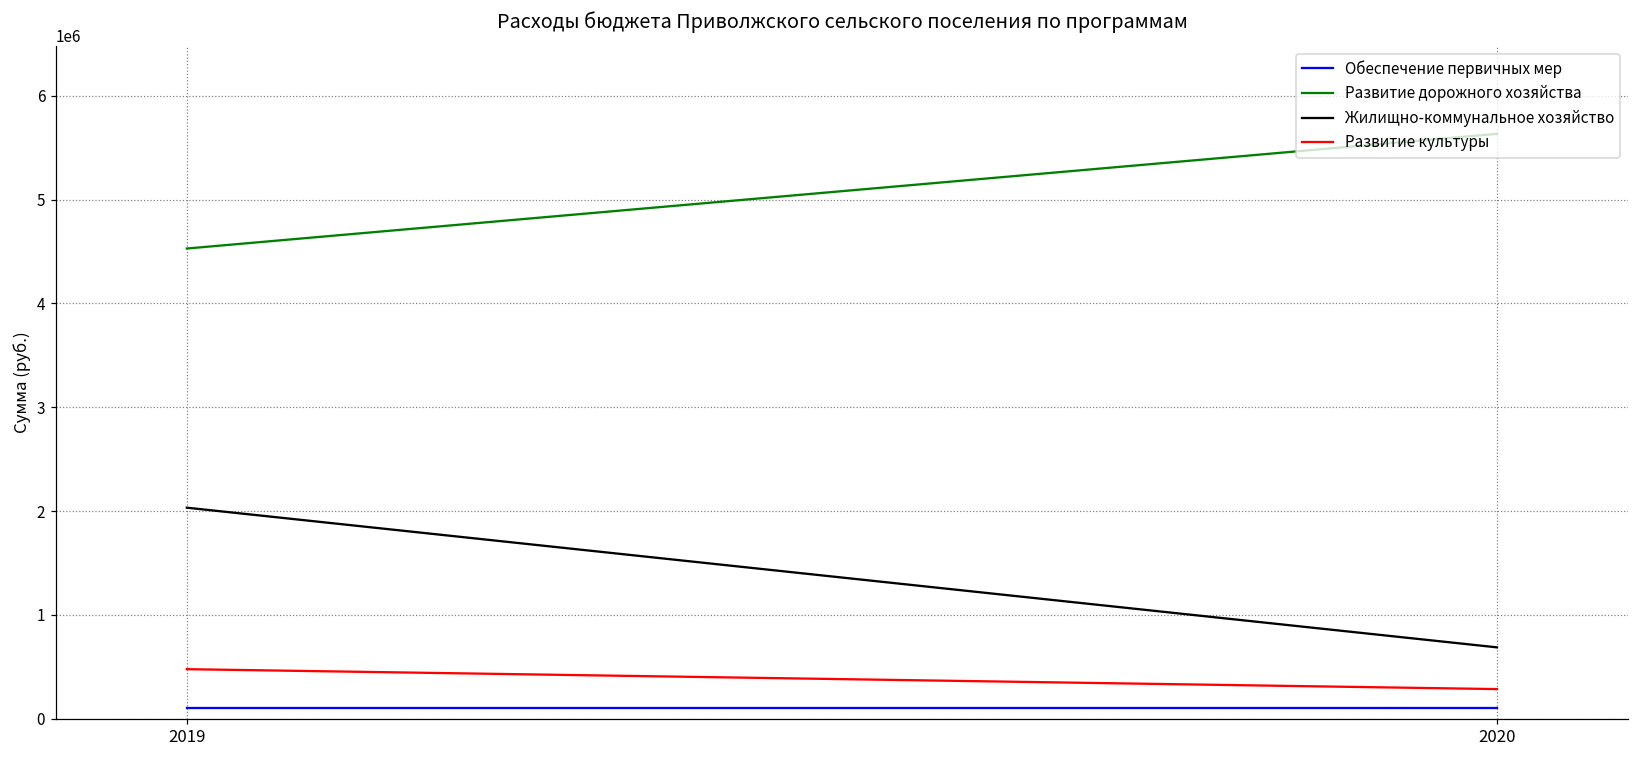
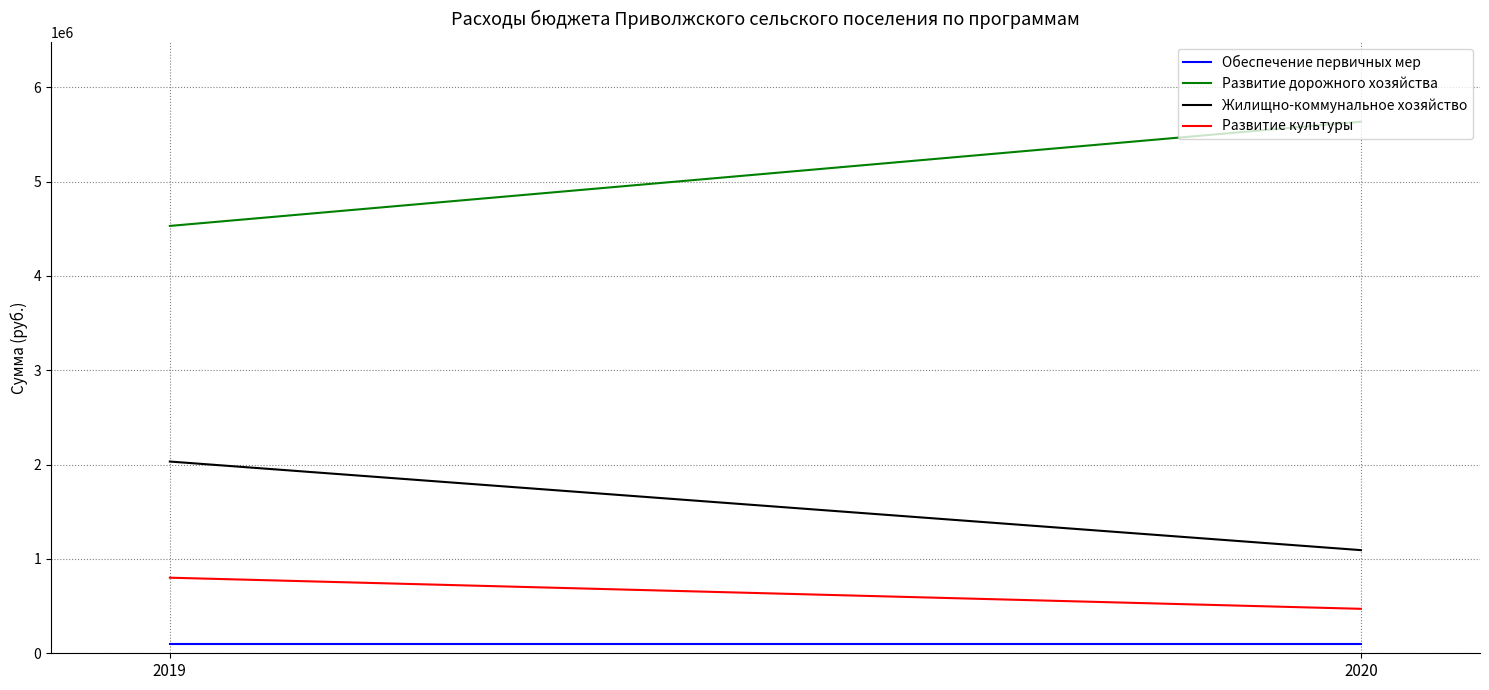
Развитие культуры, 2019: 500000 -> 800000
Жилищно-коммунальное хозяйство, 2020: 700000 -> 1100000
Развитие культуры, 2020: 300000 -> 500000
